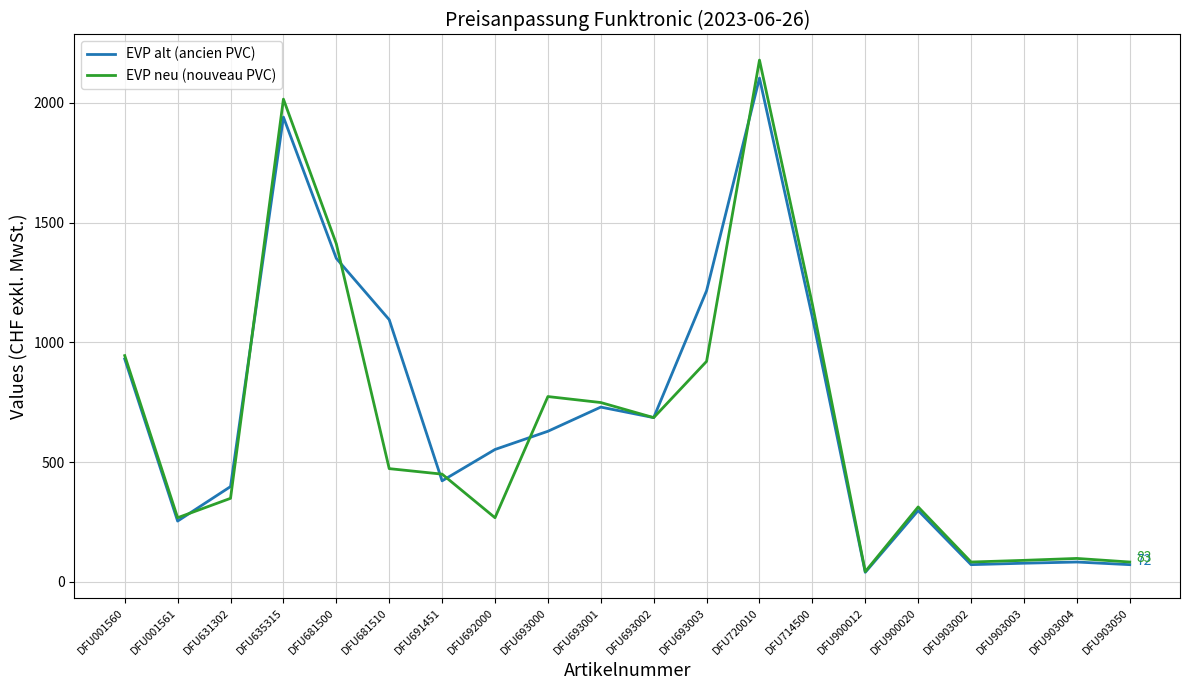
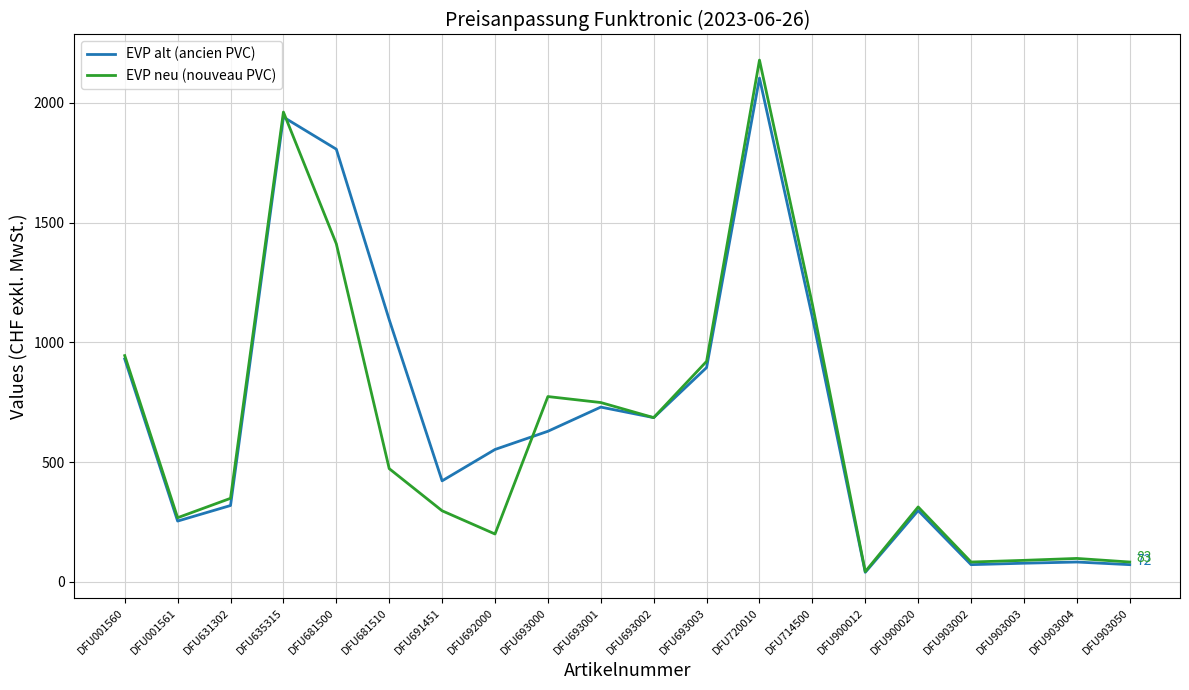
EVP alt (ancien PVC), DFU631302: 400 -> 320
EVP neu (nouveau PVC), DFU635315: 2020 -> 1960
EVP alt (ancien PVC), DFU681500: 1350 -> 1810
EVP neu (nouveau PVC), DFU691451: 450 -> 300
EVP neu (nouveau PVC), DFU692000: 270 -> 200
EVP alt (ancien PVC), DFU693003: 1220 -> 900
